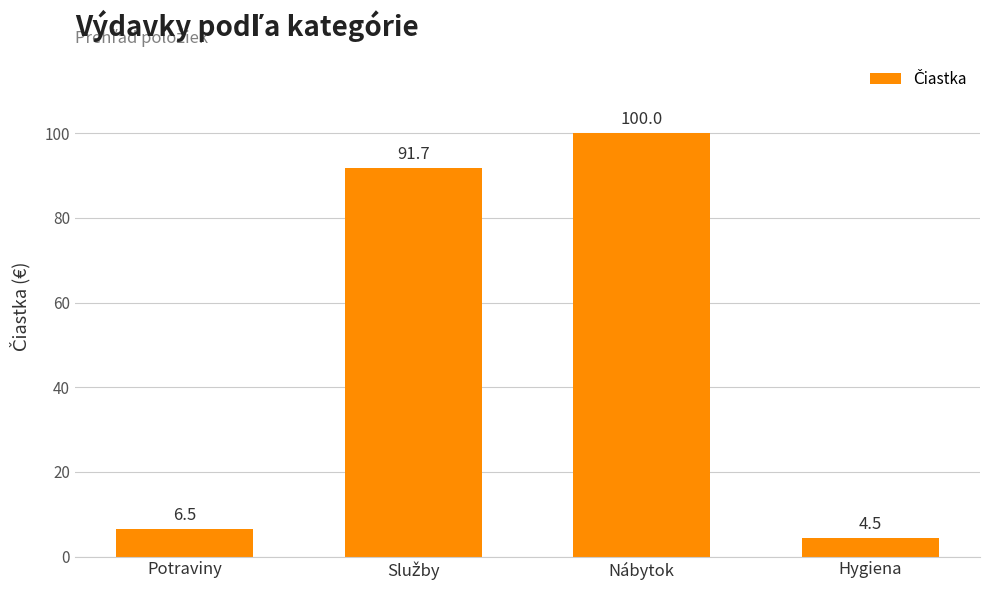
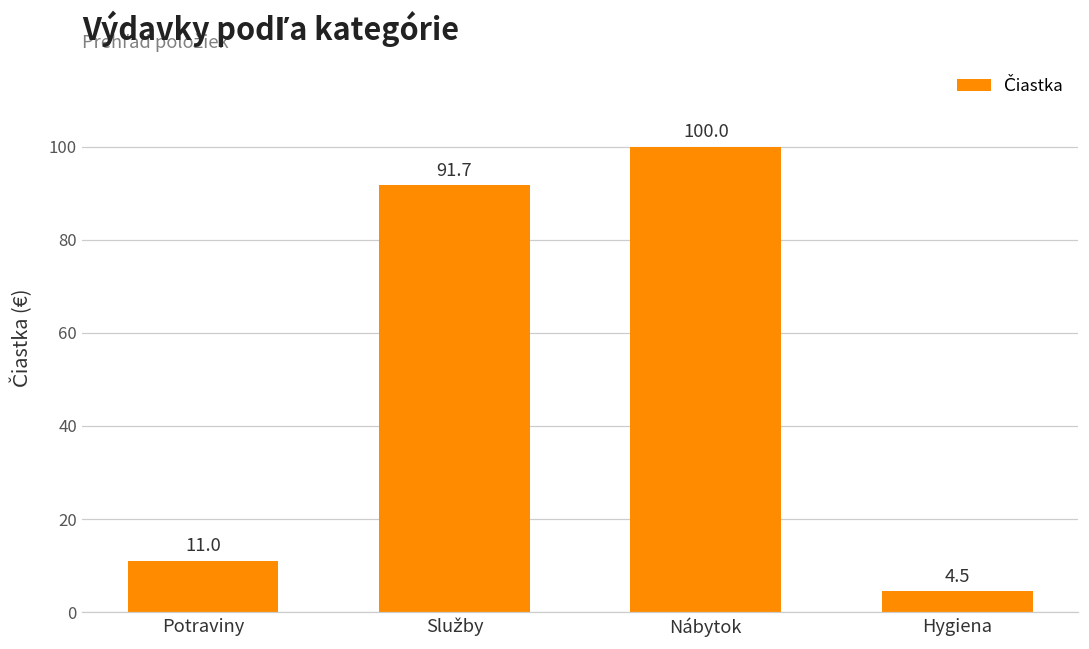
Potraviny: 6.5 -> 11.0
